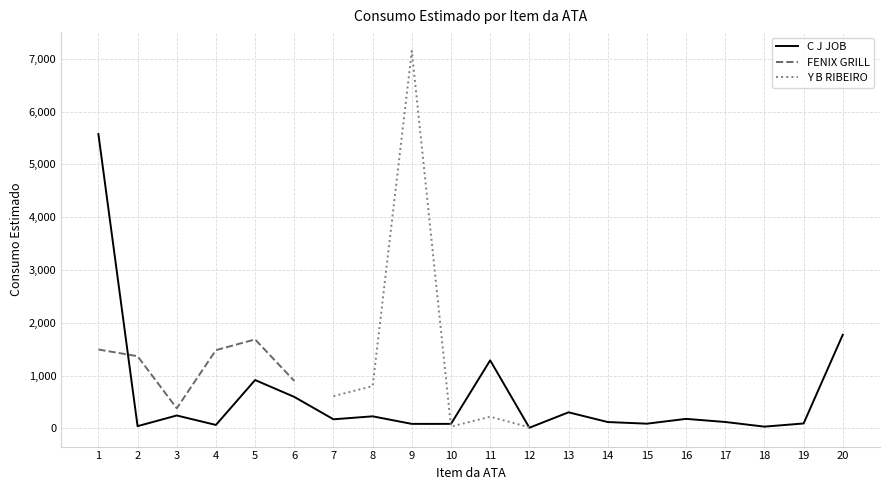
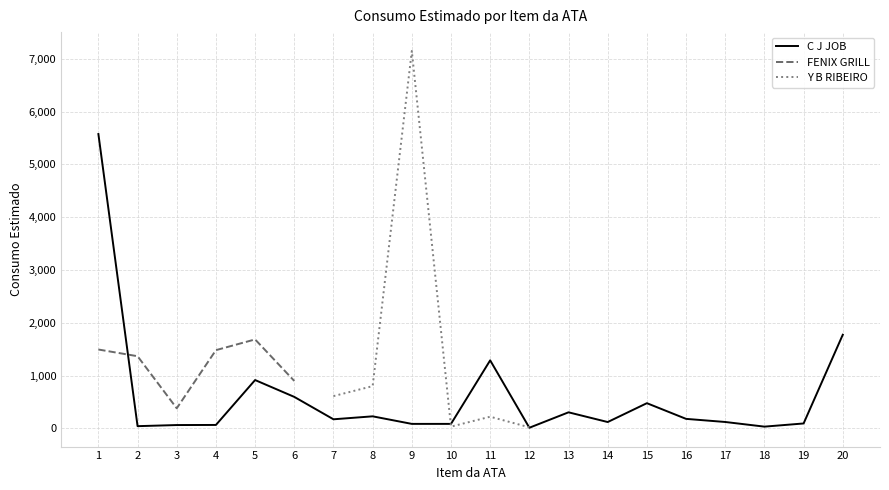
C J JOB, 3: 200 -> 100
C J JOB, 15: 100 -> 500
